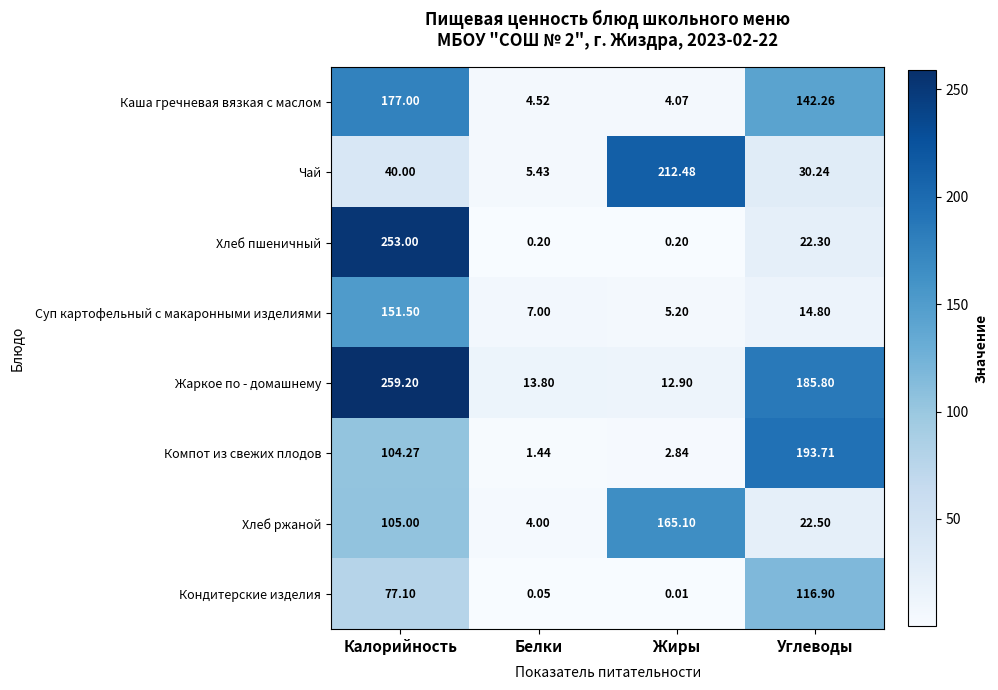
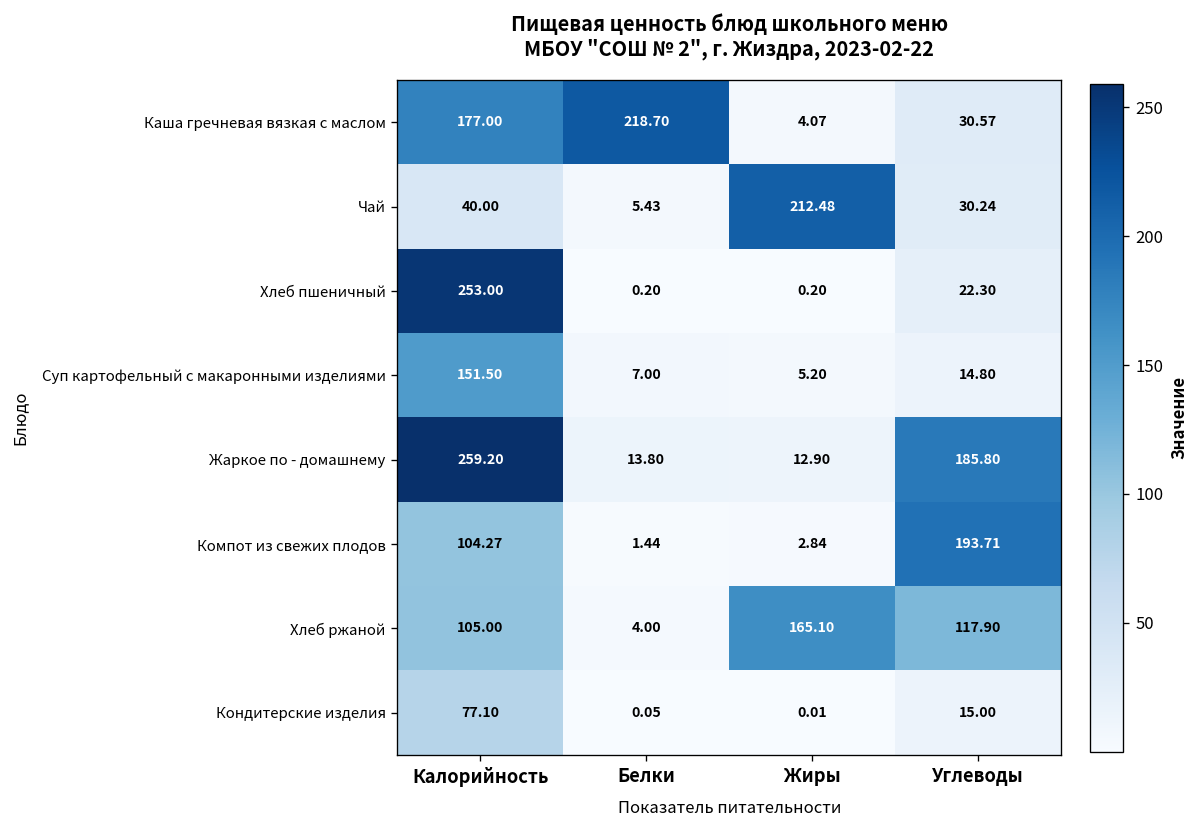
Каша гречневая вязкая с маслом, Белки: 4.52 -> 218.70
Каша гречневая вязкая с маслом, Углеводы: 142.26 -> 30.57
Хлеб ржаной, Углеводы: 22.50 -> 117.90
Кондитерские изделия, Углеводы: 116.90 -> 15.00
